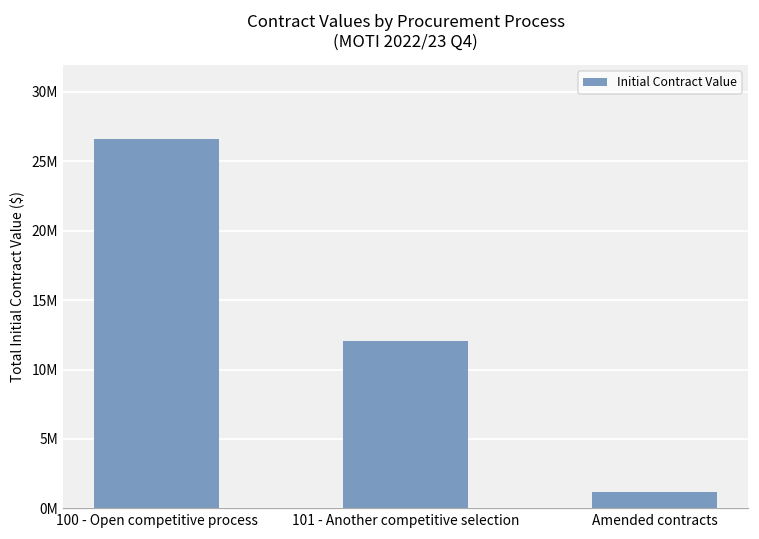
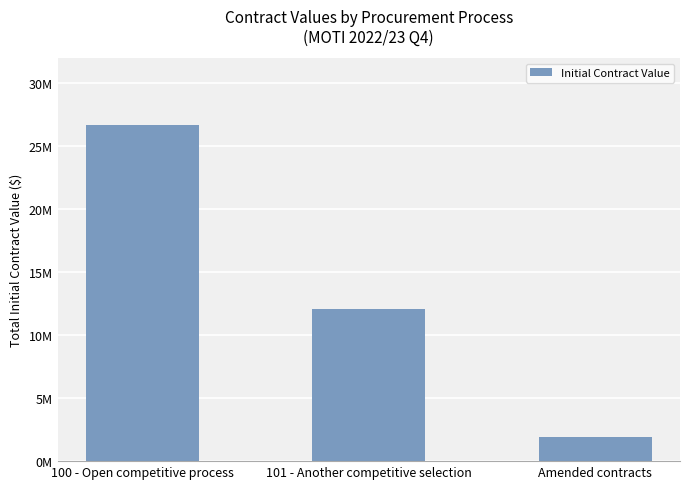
Amended contracts: 1200000 -> 1900000
